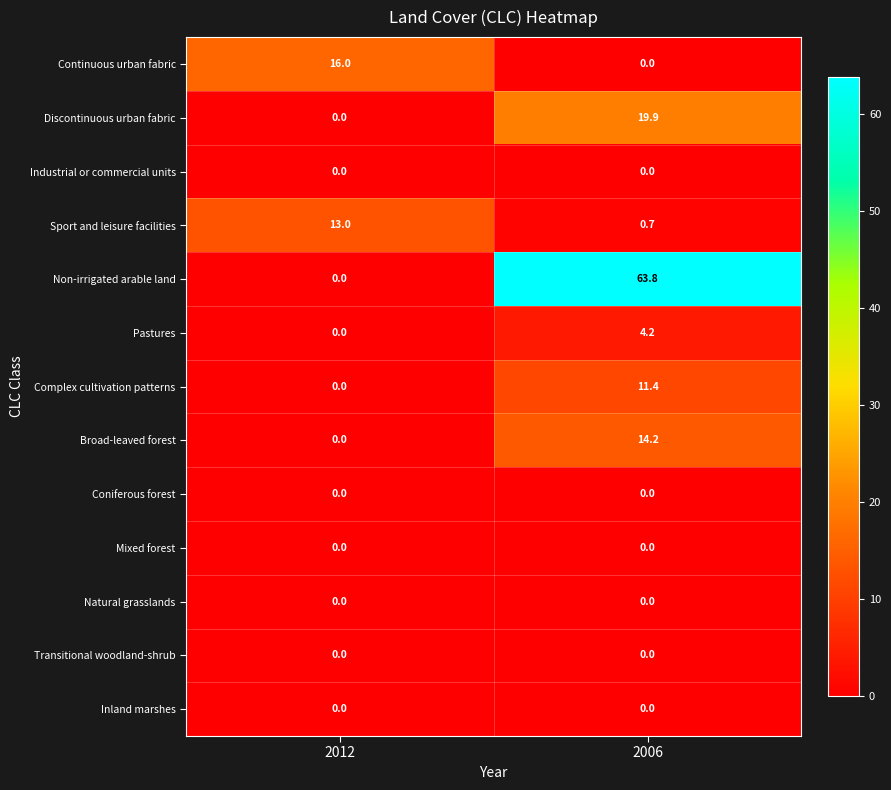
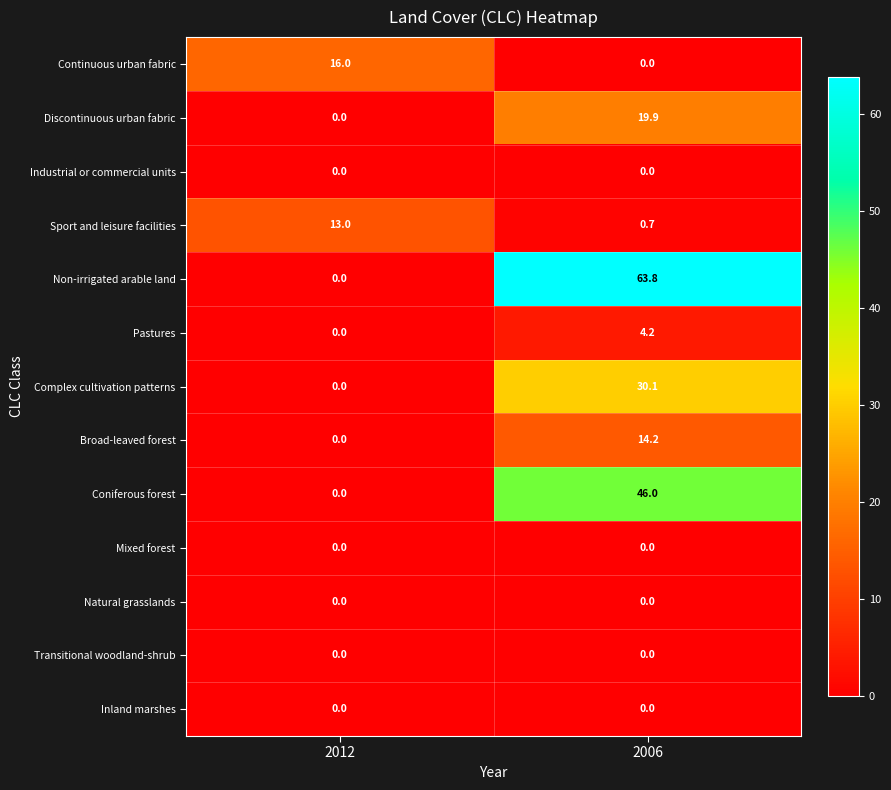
Complex cultivation patterns, 2006: 11.4 -> 30.1
Coniferous forest, 2006: 0.0 -> 46.0
